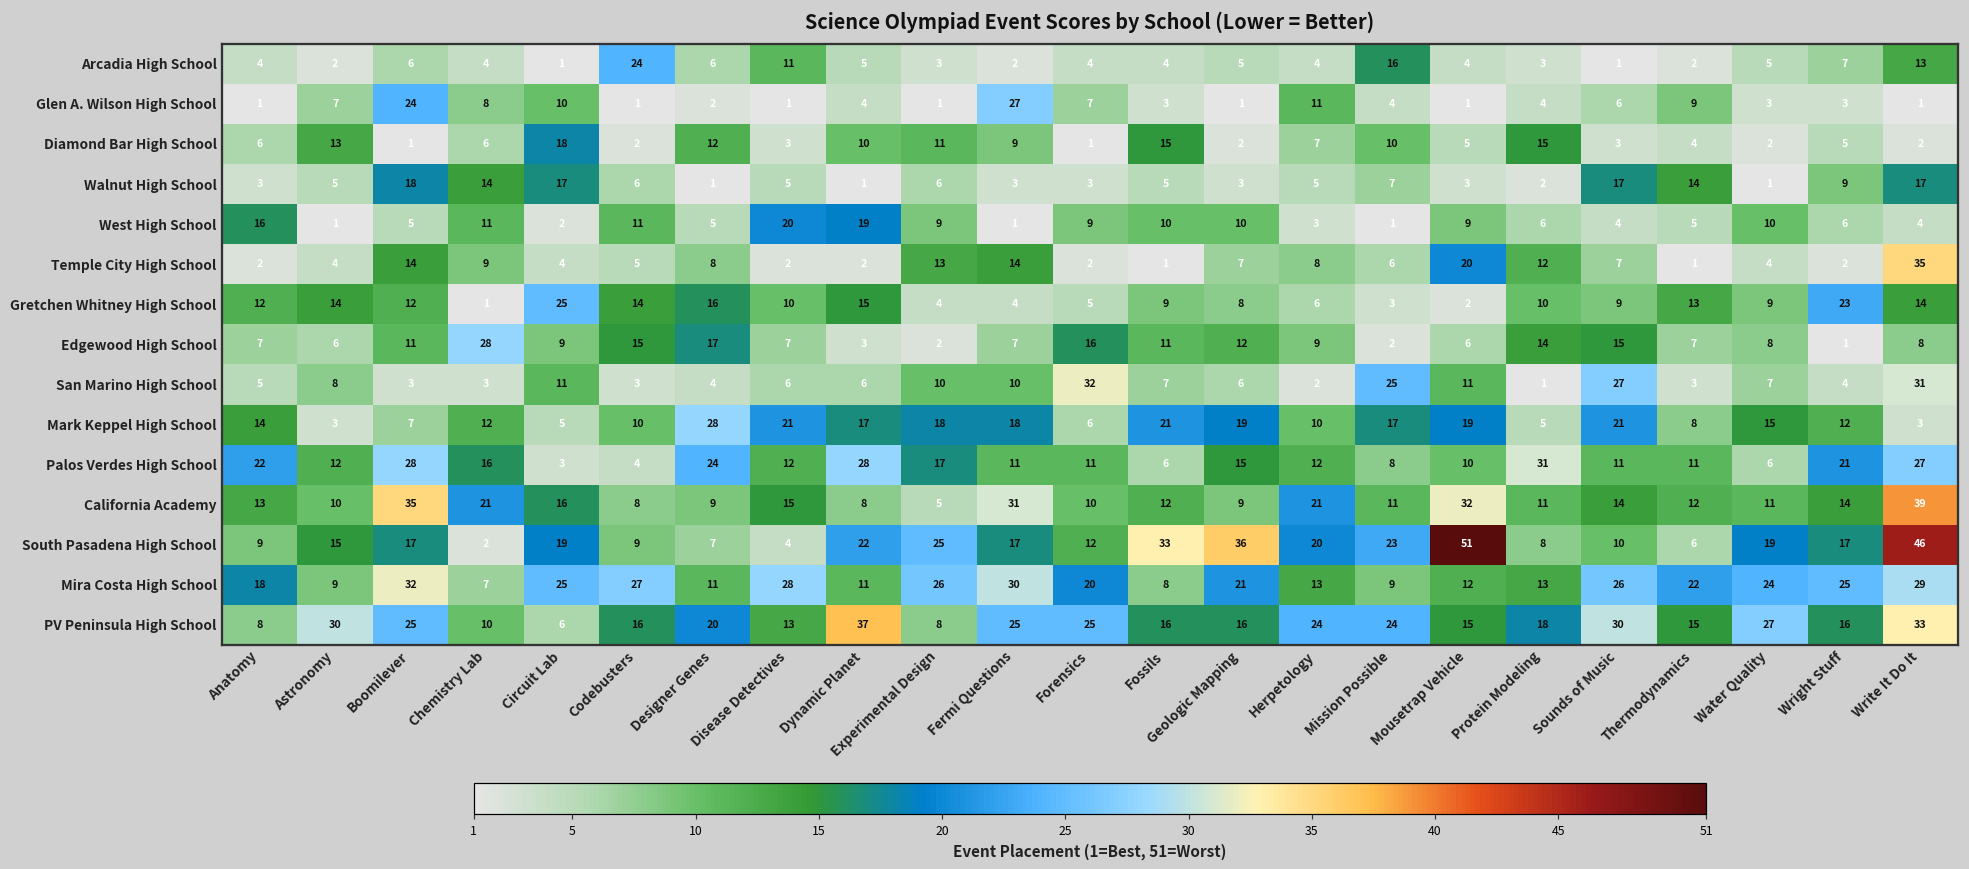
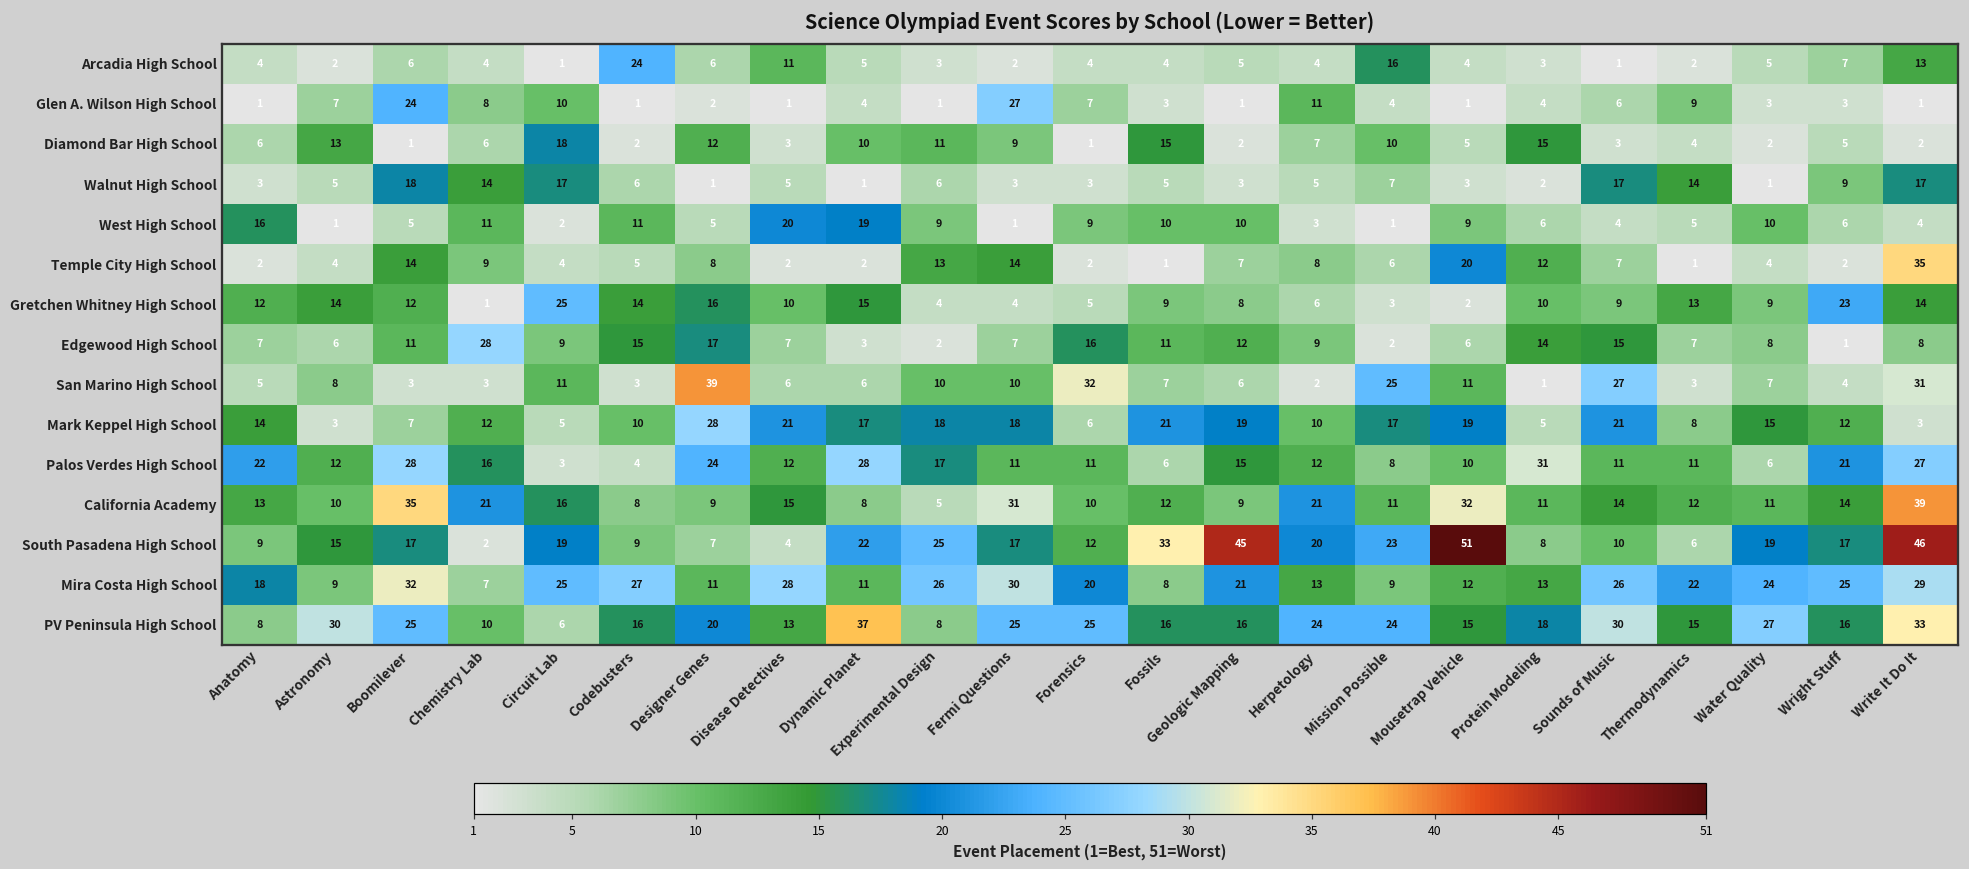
San Marino High School, Designer Genes: 4 -> 39
South Pasadena High School, Geologic Mapping: 36 -> 45
